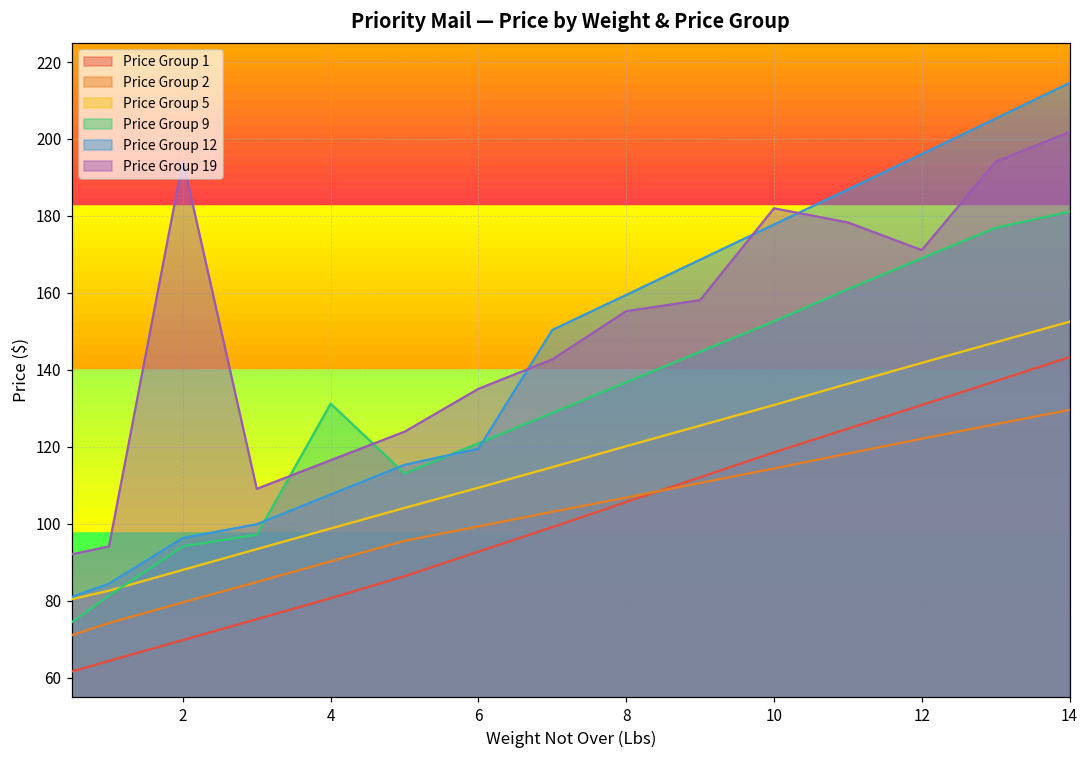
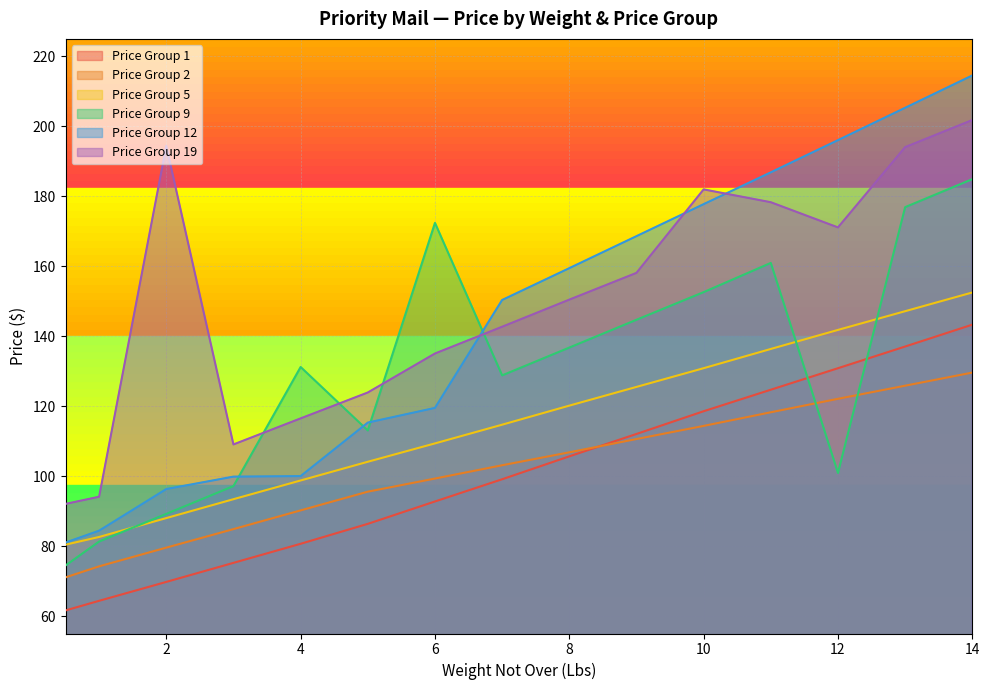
Price Group 9, 2: 94 -> 89
Price Group 12, 4: 108 -> 100
Price Group 9, 6: 121 -> 172
Price Group 19, 8: 155 -> 150
Price Group 9, 12: 169 -> 101
Price Group 9, 14: 181 -> 185
